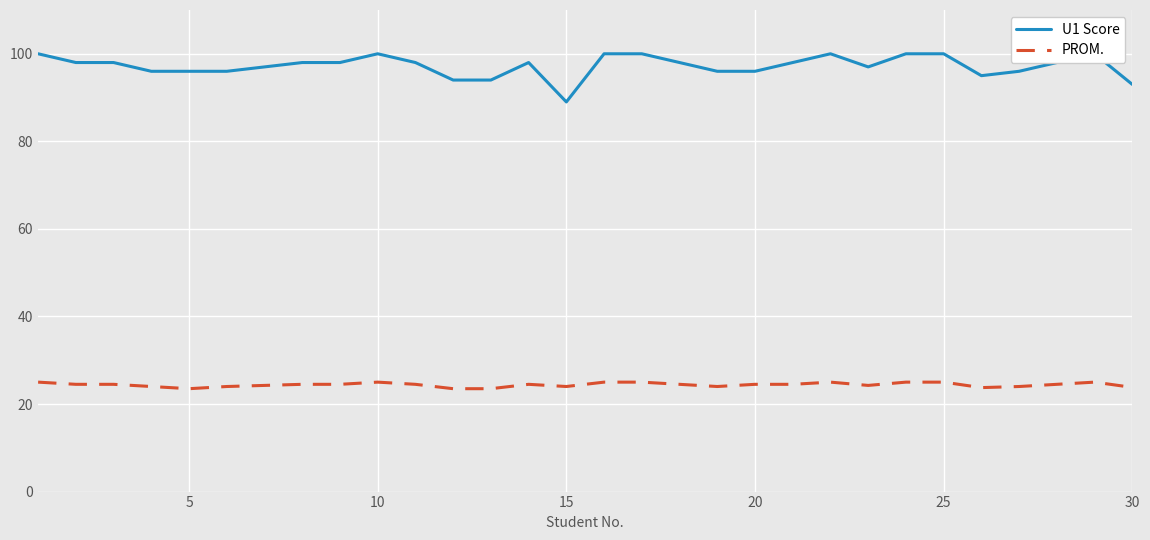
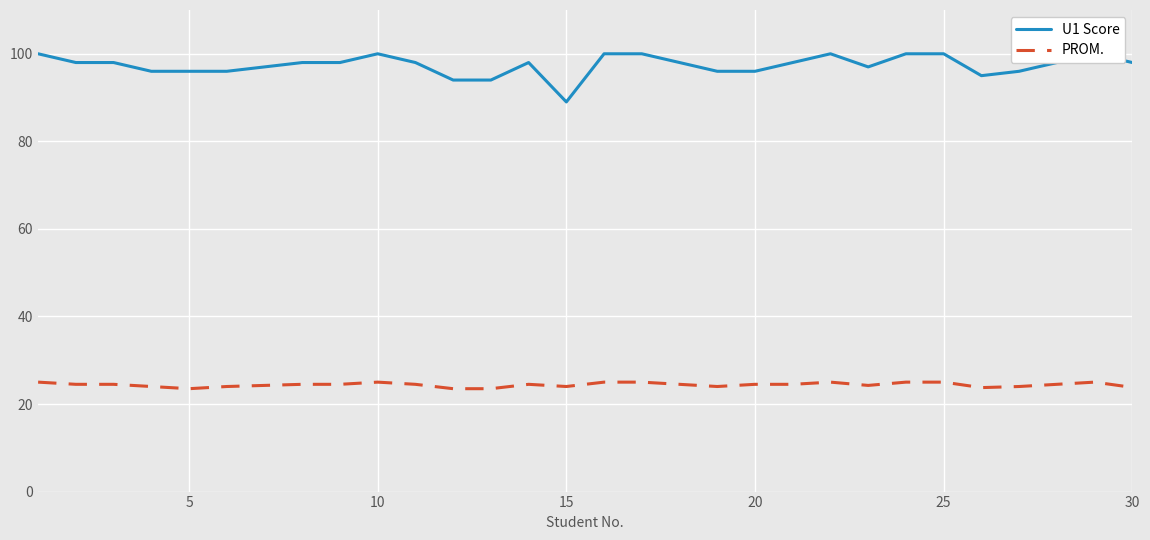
U1 Score, 30: 93 -> 98
